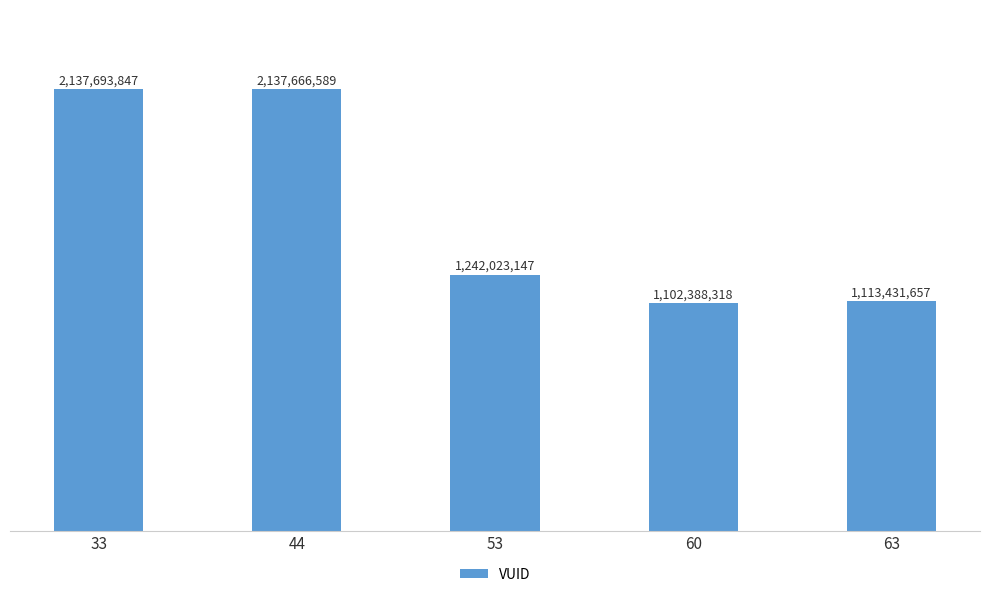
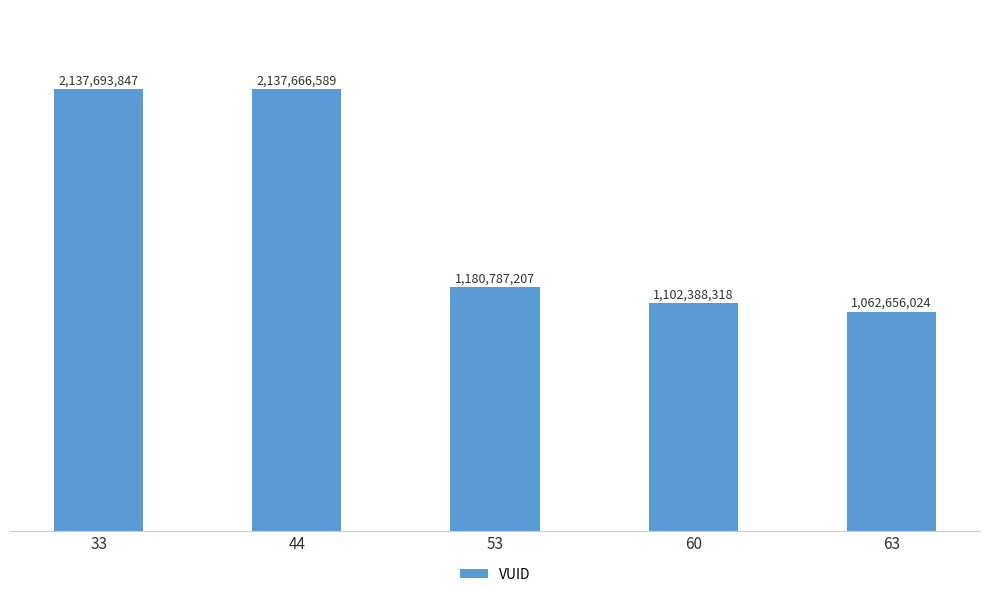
53: 1,242,023,147 -> 1,180,787,207
63: 1,113,431,657 -> 1,062,656,024
